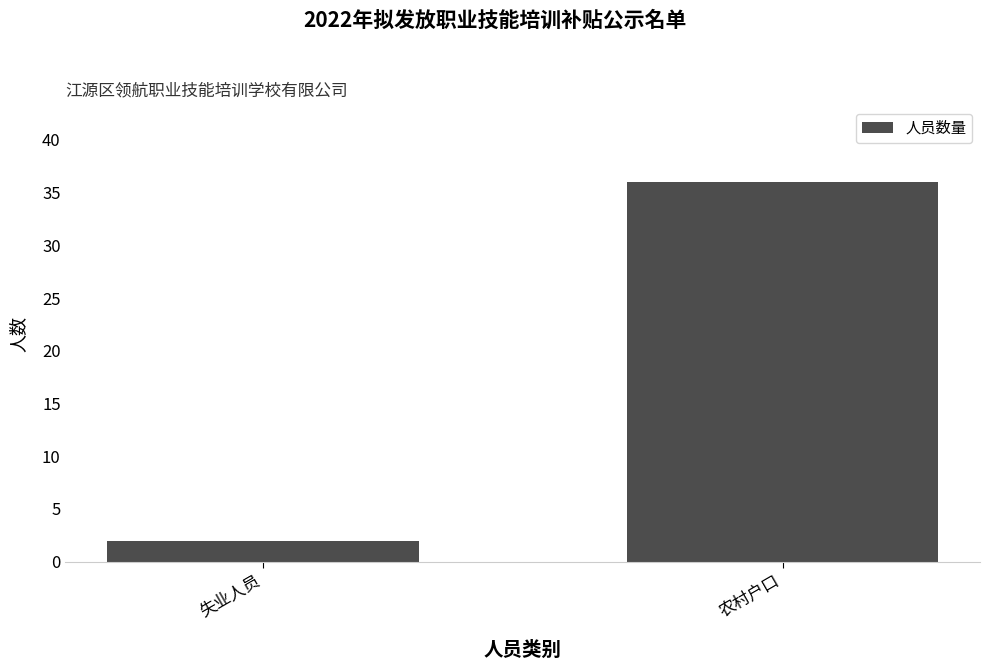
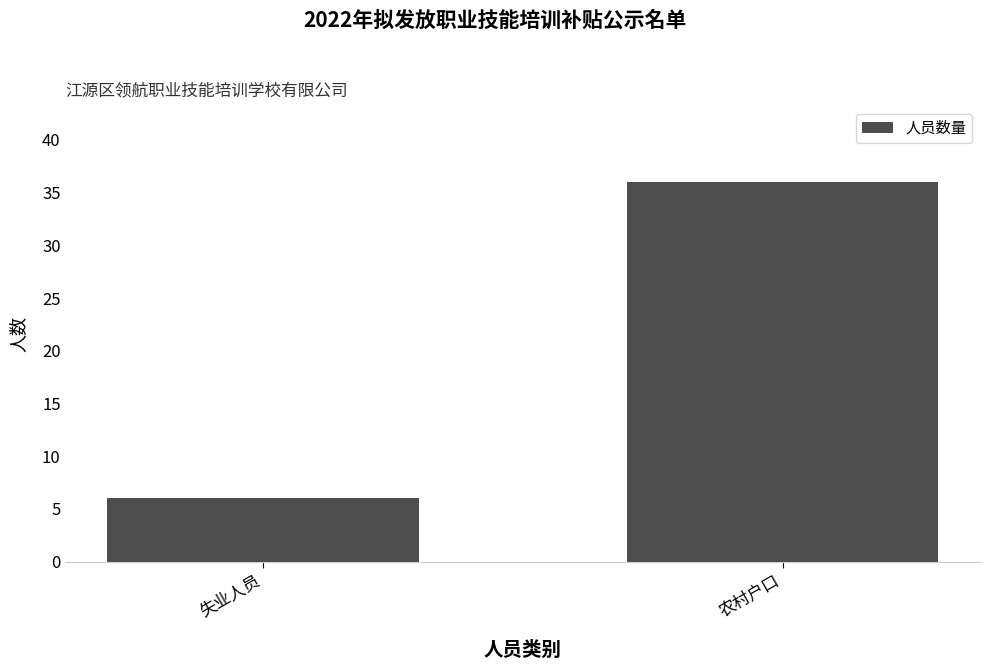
失业人员: 2 -> 6
